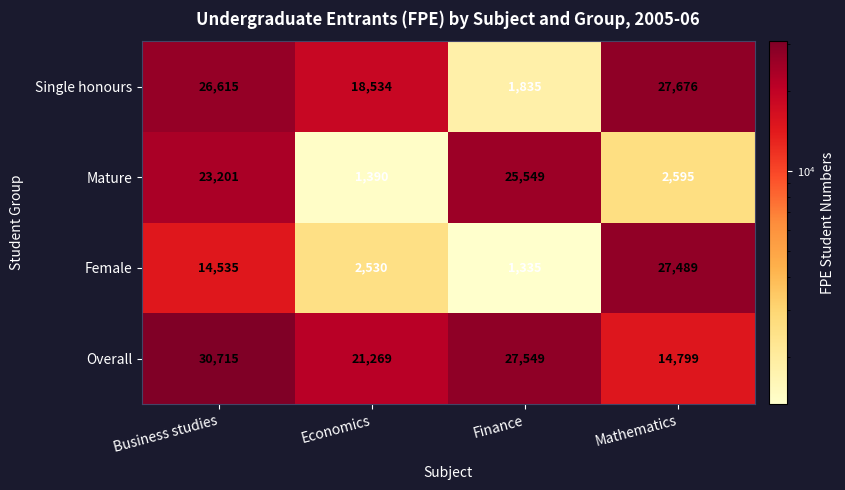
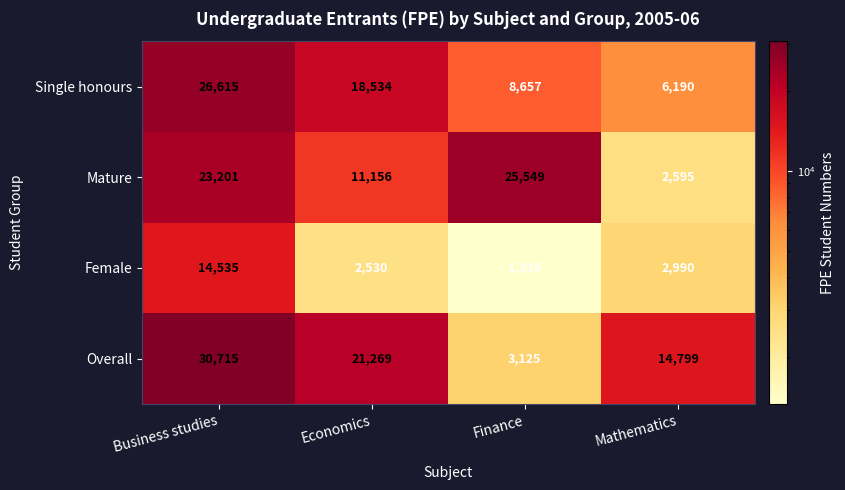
Single honours, Finance: 1,835 -> 8,657
Single honours, Mathematics: 27,676 -> 6,190
Mature, Economics: 1,390 -> 11,156
Female, Mathematics: 27,489 -> 2,990
Overall, Finance: 27,549 -> 3,125
